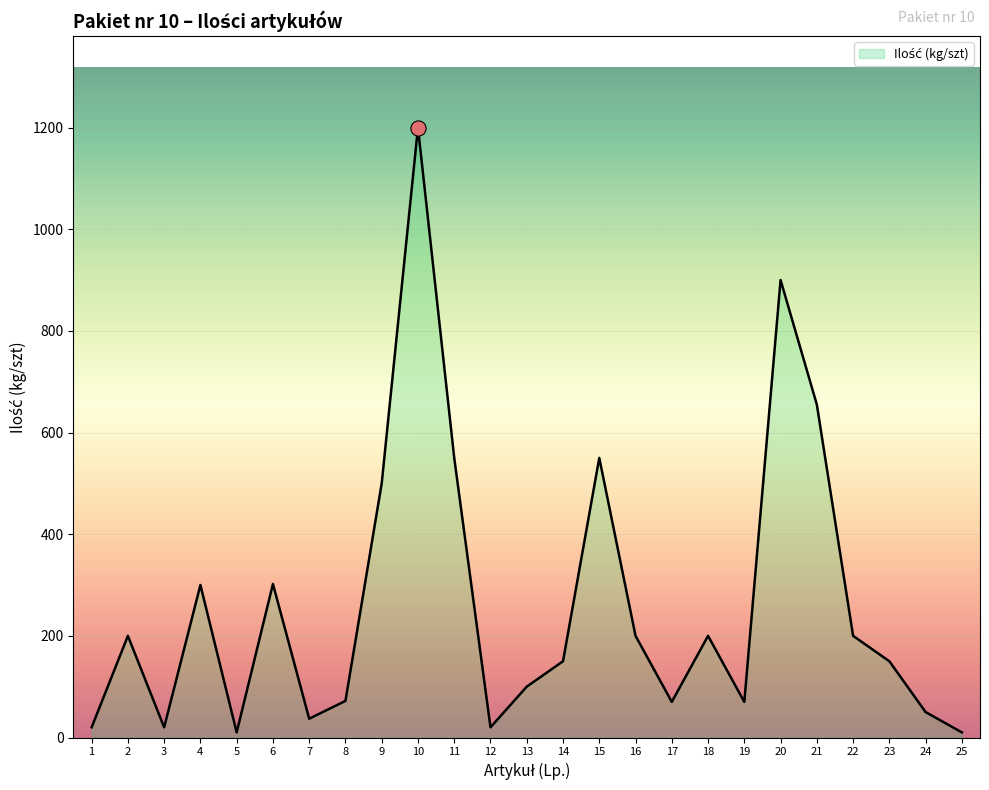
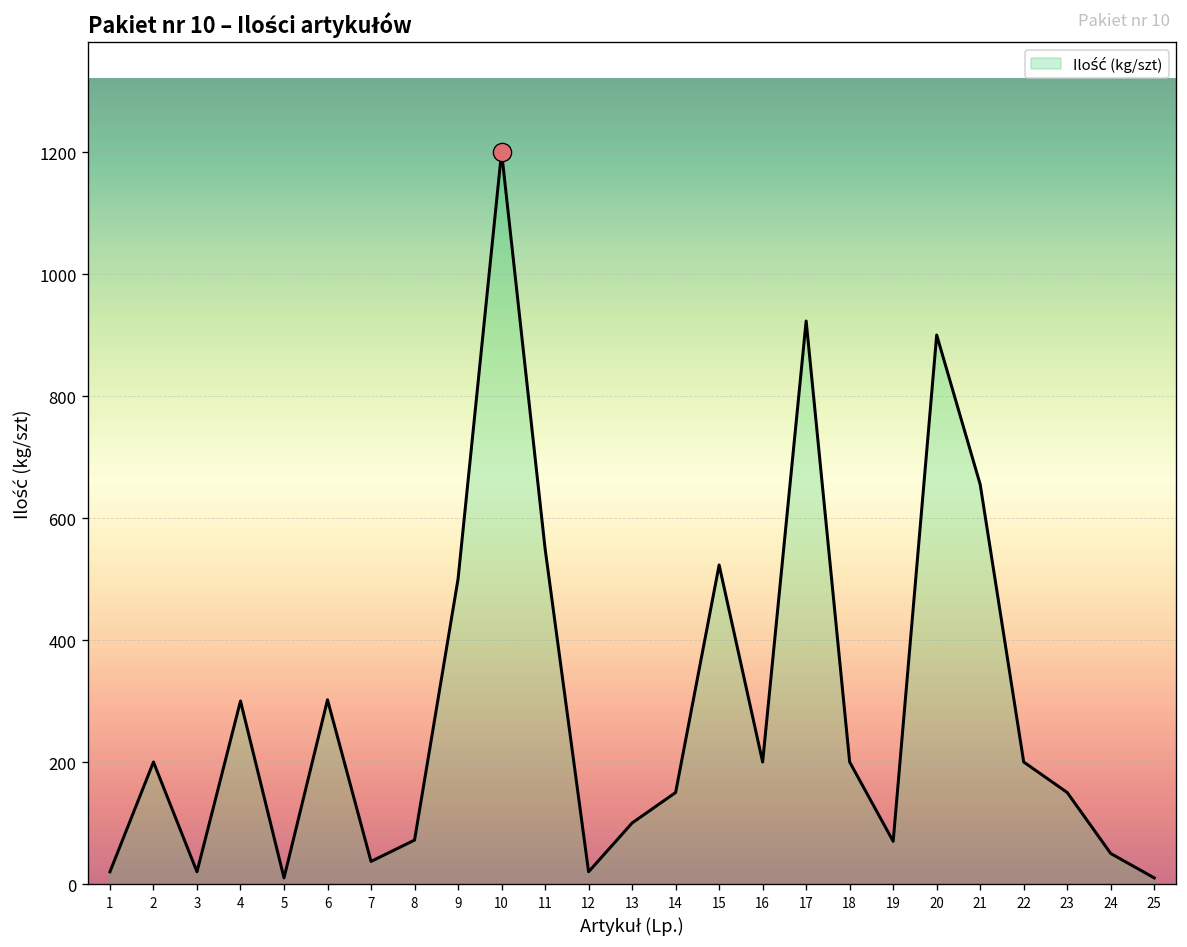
Ilość (kg/szt), 15: 550 -> 520
Ilość (kg/szt), 17: 70 -> 920
